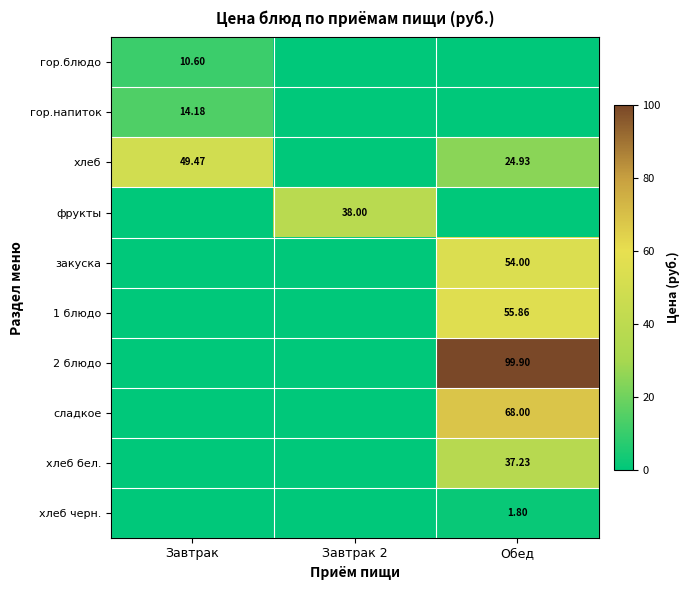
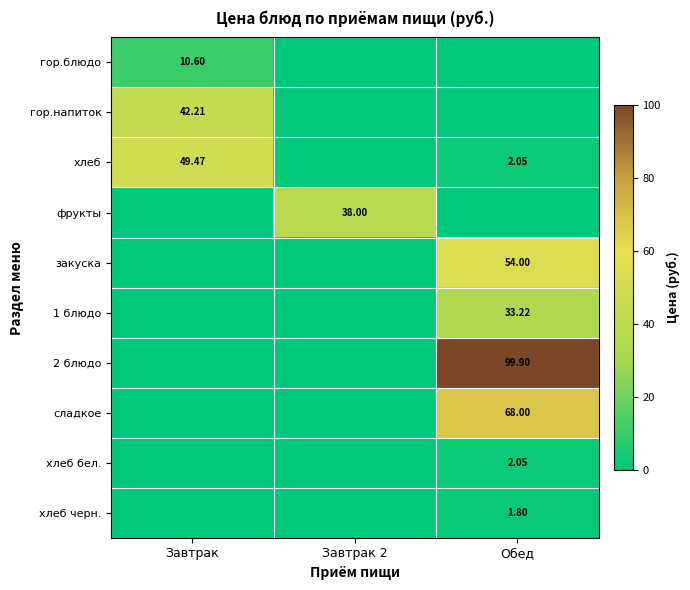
гор.напиток, Завтрак: 14.18 -> 42.21
хлеб, Обед: 24.93 -> 2.05
1 блюдо, Обед: 55.86 -> 33.22
хлеб бел., Обед: 37.23 -> 2.05
